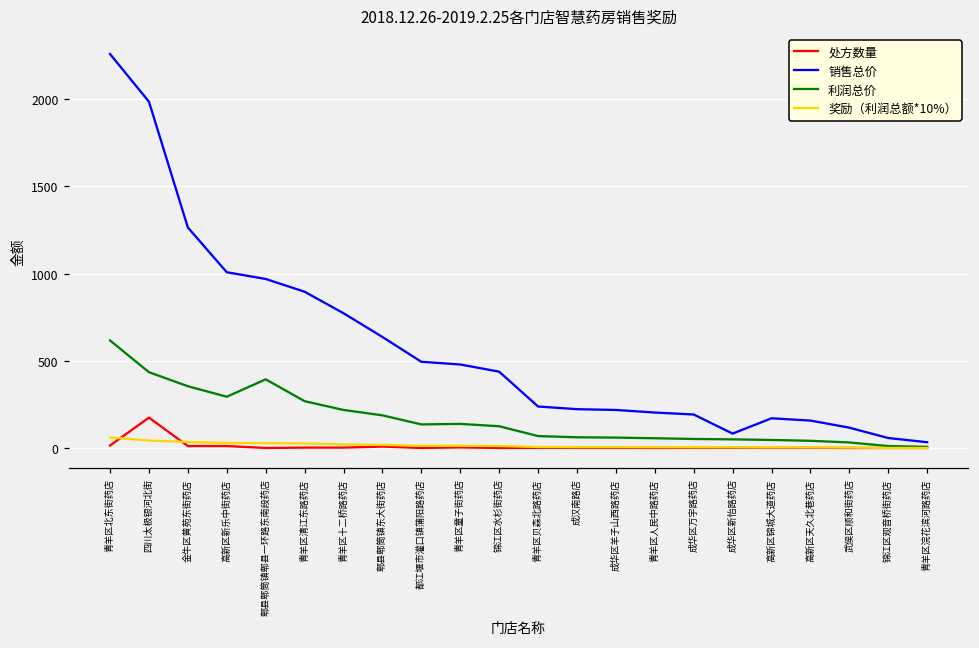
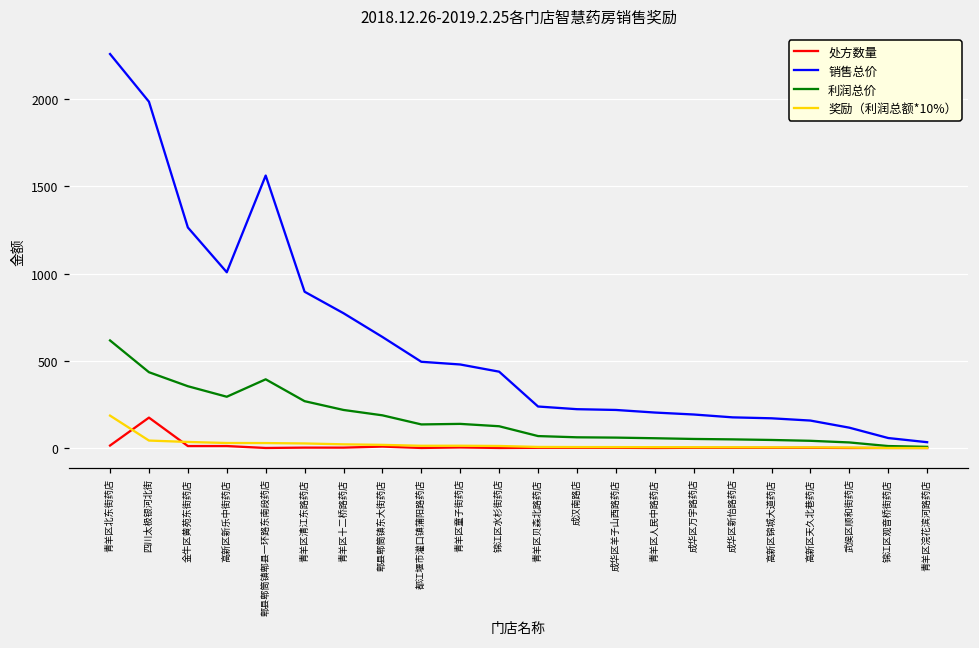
奖励（利润总额*10%）, 青羊区北东街药店: 60 -> 190
销售总价, 郫县郫筒镇郫县一环路东南段药店: 970 -> 1560
销售总价, 成华区新怡路药店: 80 -> 180
